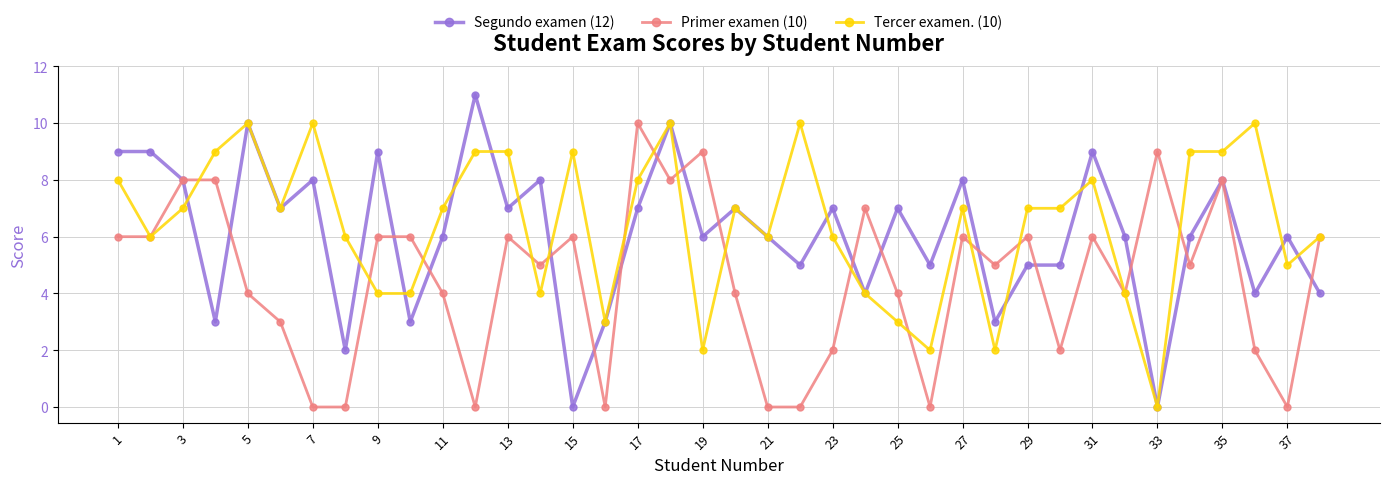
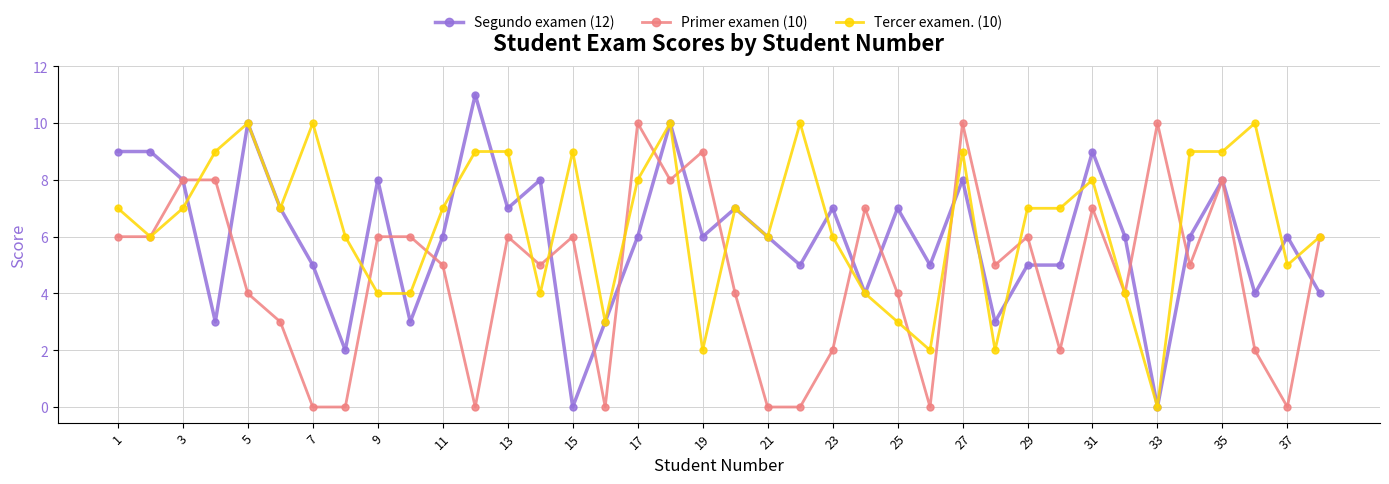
Tercer examen. (10), 1: 8 -> 7
Segundo examen (12), 7: 8 -> 5
Segundo examen (12), 9: 9 -> 8
Primer examen (10), 11: 4 -> 5
Segundo examen (12), 17: 7 -> 6
Primer examen (10), 27: 6 -> 10
Tercer examen. (10), 27: 7 -> 9
Primer examen (10), 31: 6 -> 7
Primer examen (10), 33: 9 -> 10
